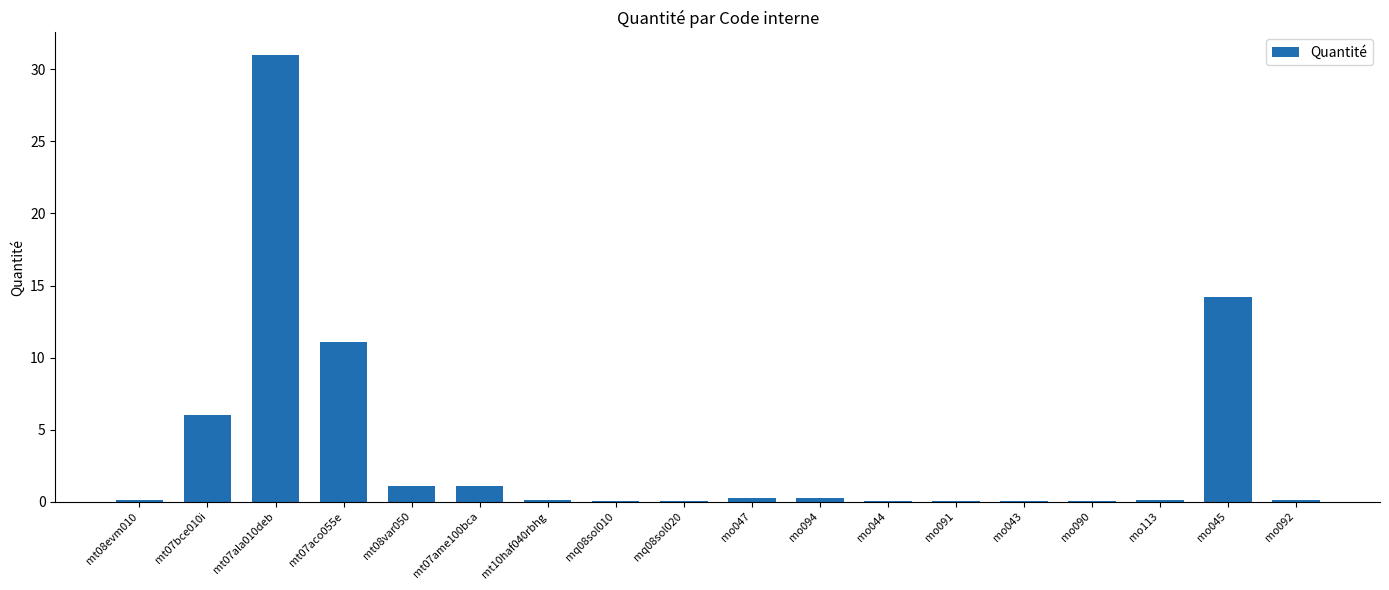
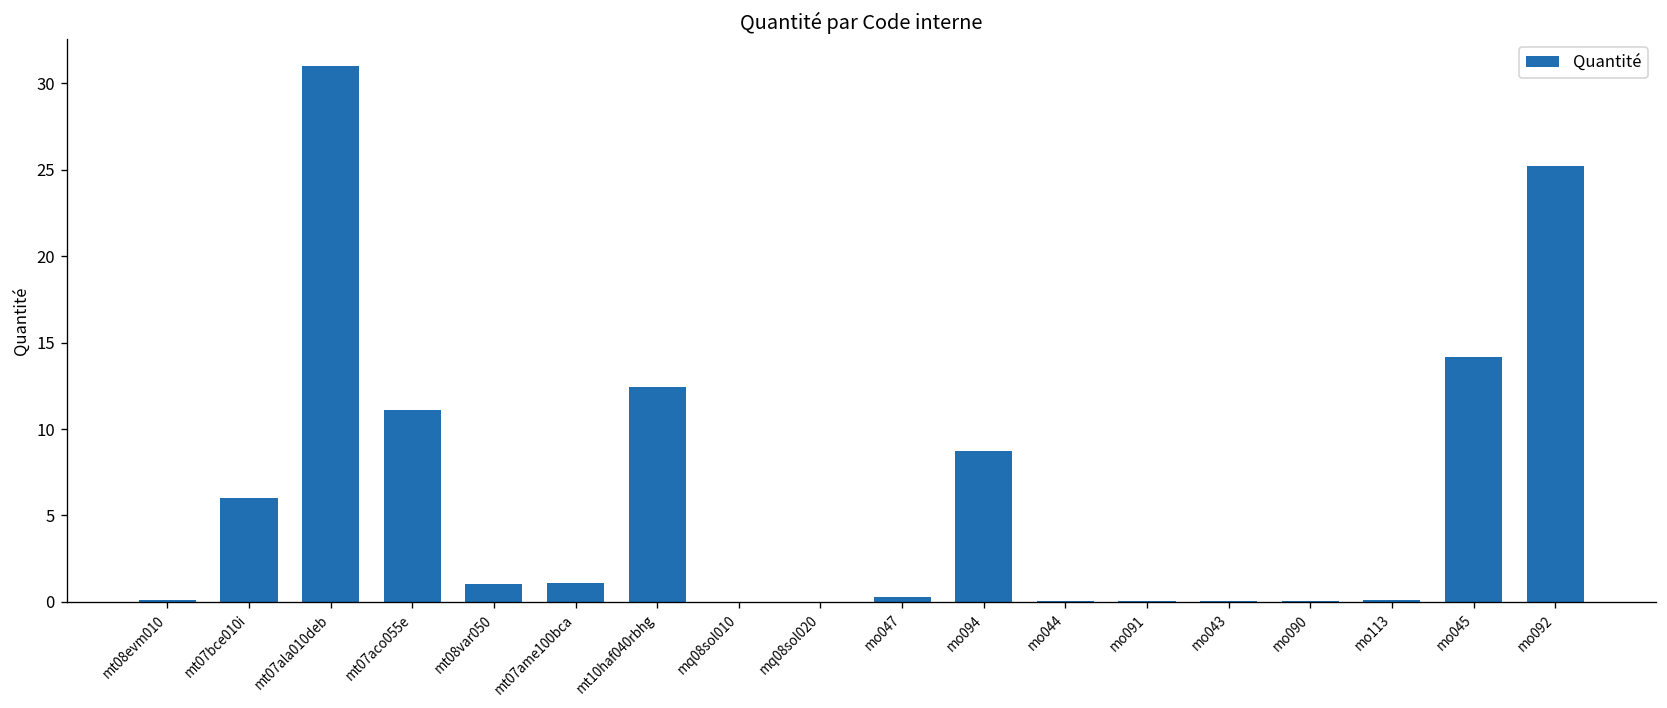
mt10haf040rbhg: 0.1 -> 12.4
mo094: 0.3 -> 8.7
mo092: 0.1 -> 25.2
